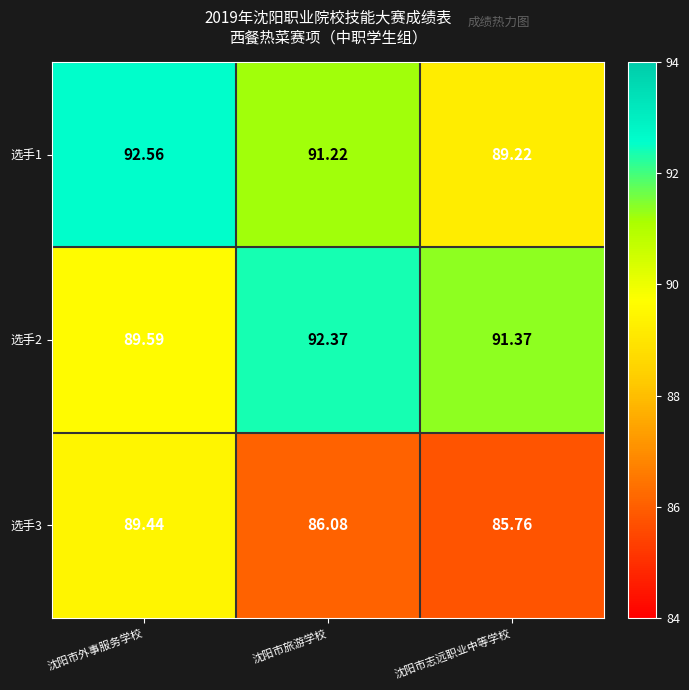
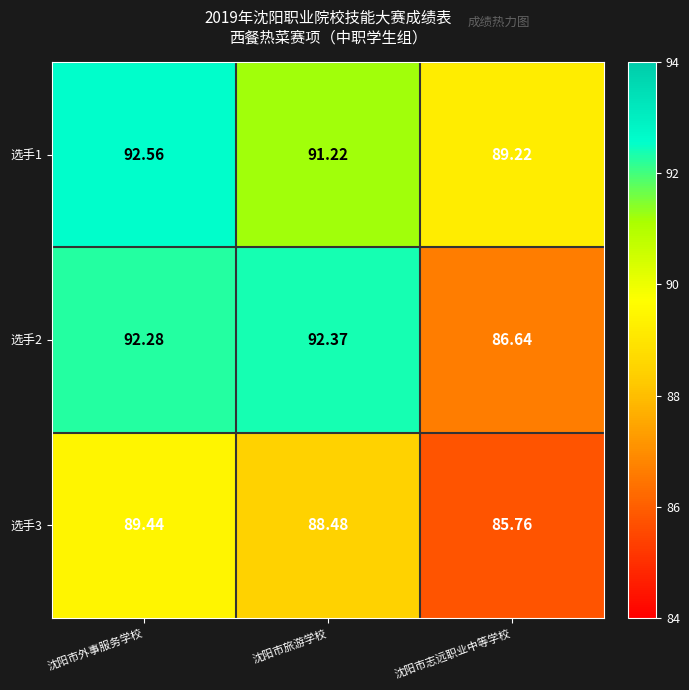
选手2, 沈阳市外事服务学校: 89.59 -> 92.28
选手2, 沈阳市志远职业中等学校: 91.37 -> 86.64
选手3, 沈阳市旅游学校: 86.08 -> 88.48
